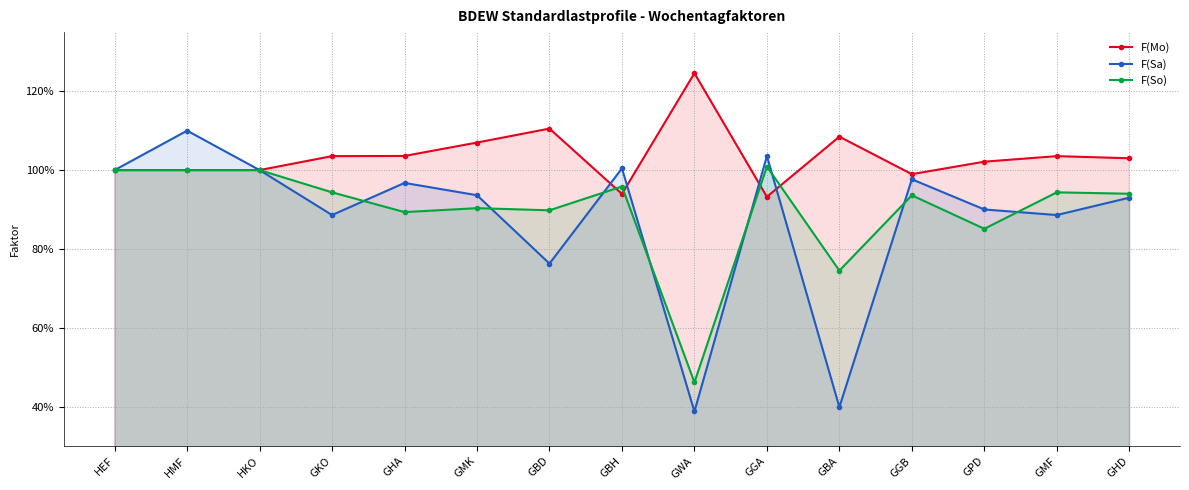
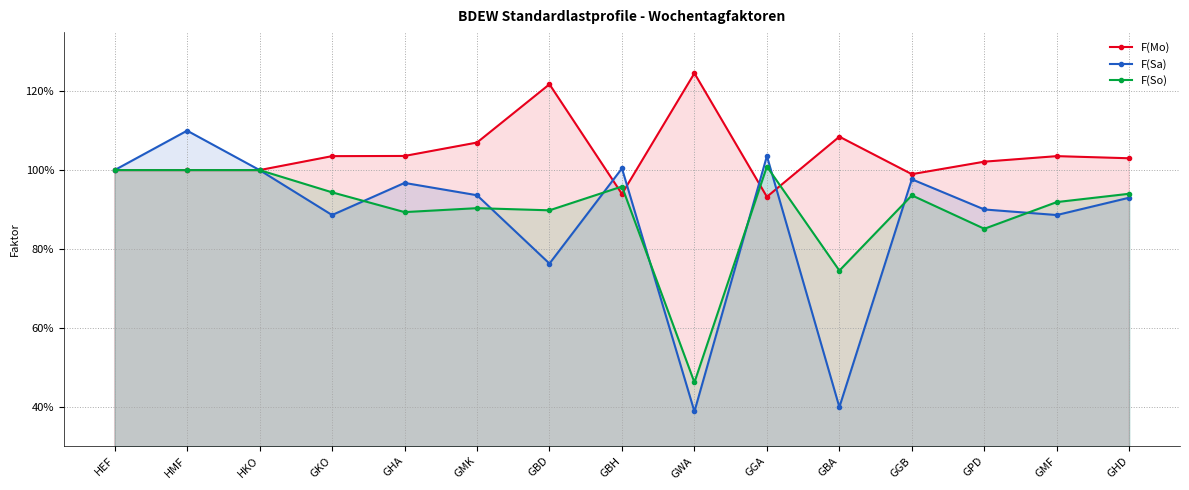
F(Mo), GBD: 111% -> 122%
F(So), GMF: 94% -> 92%
